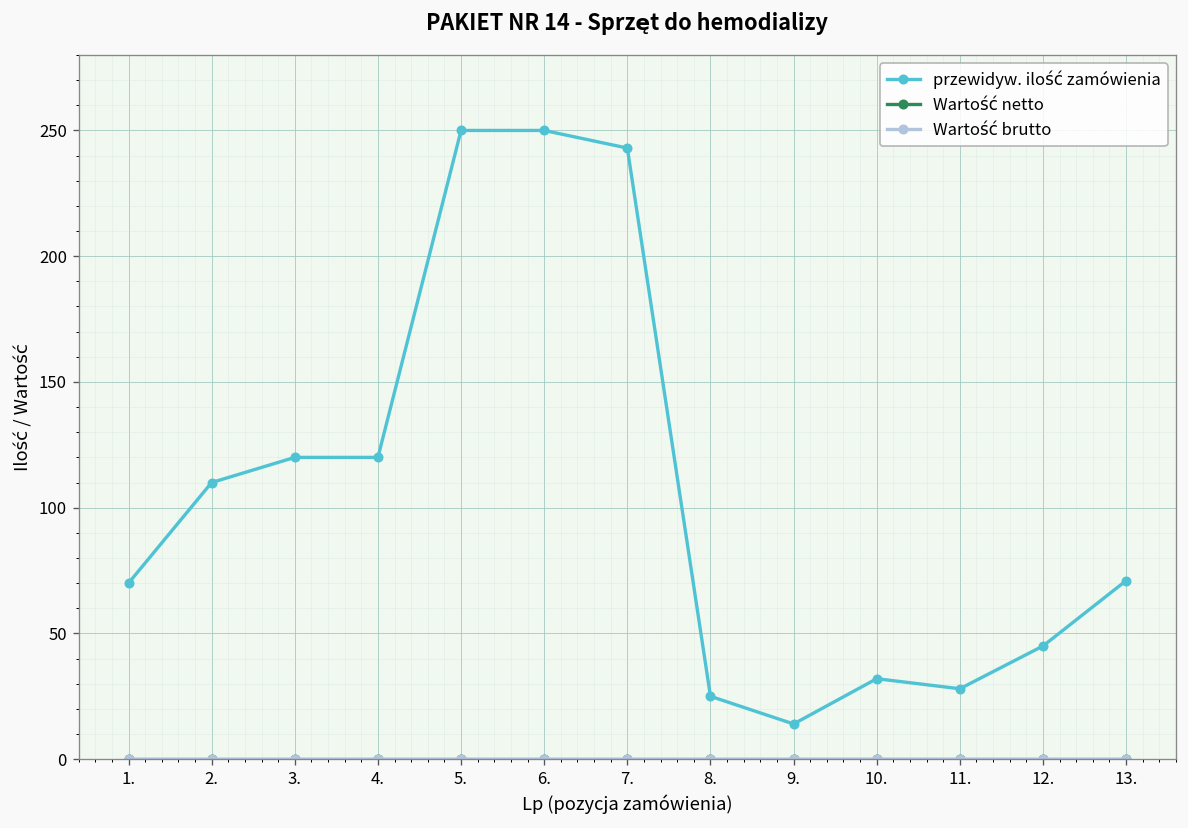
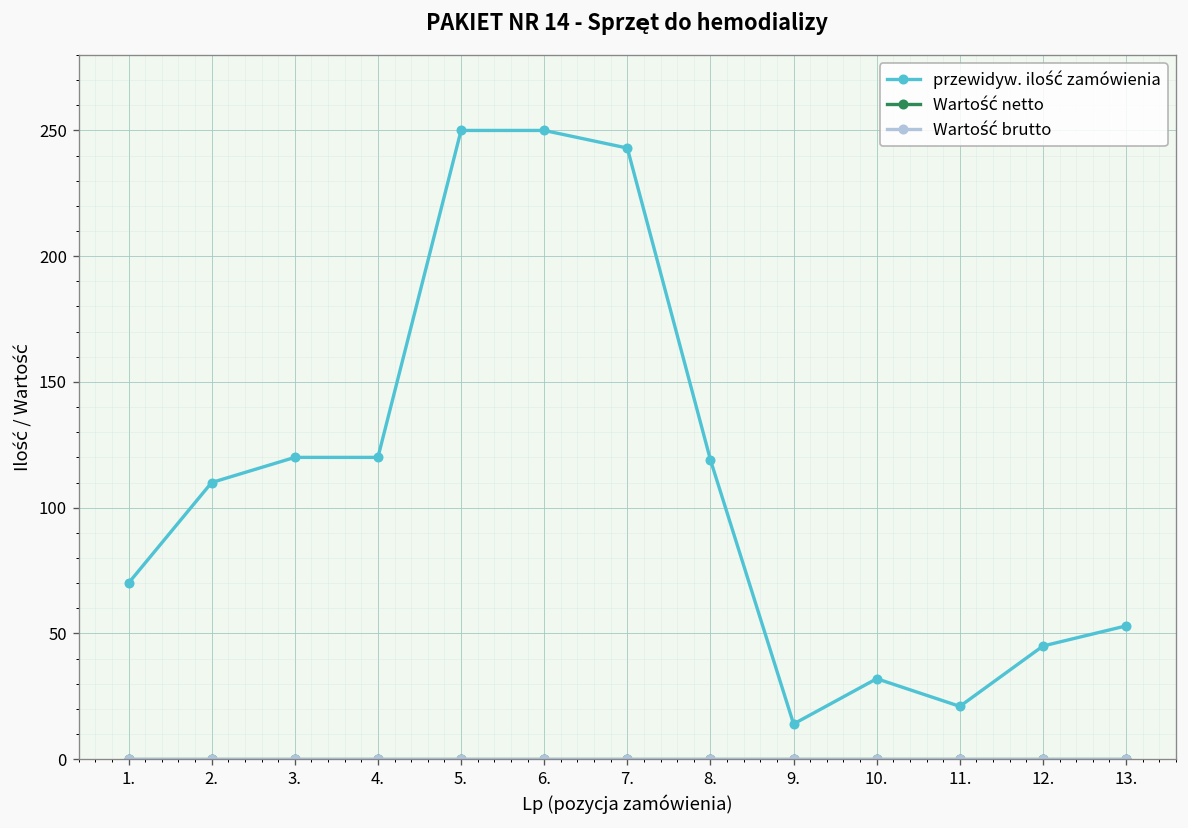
przewidyw. ilość zamówienia, 8.: 25 -> 119
przewidyw. ilość zamówienia, 11.: 28 -> 21
przewidyw. ilość zamówienia, 13.: 71 -> 53
